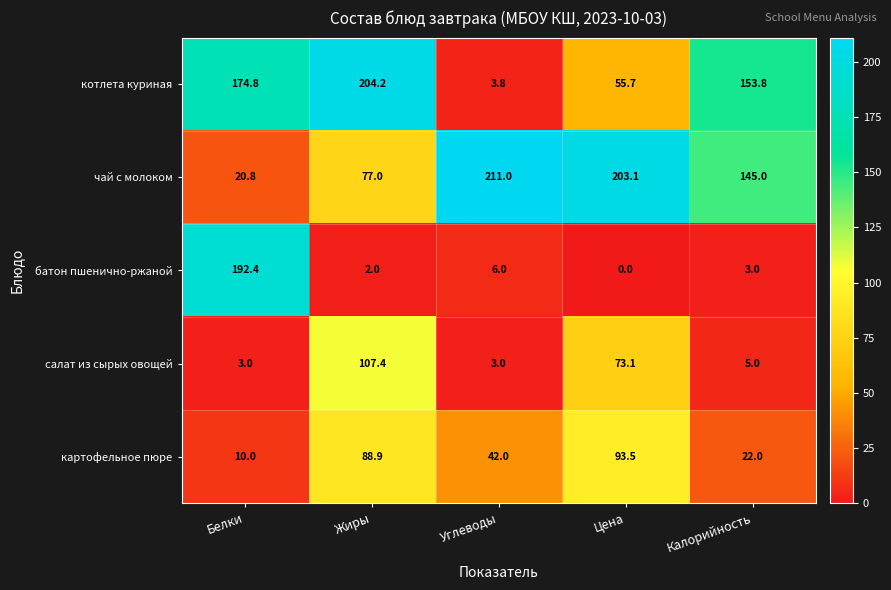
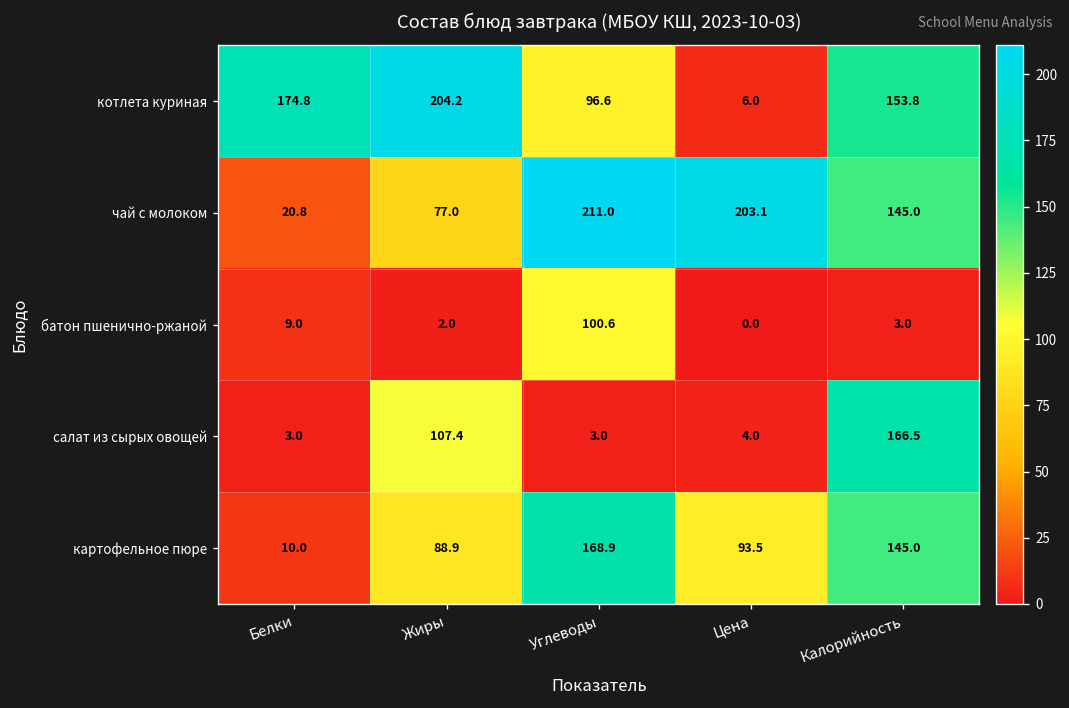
котлета куриная, Углеводы: 3.8 -> 96.6
котлета куриная, Цена: 55.7 -> 6.0
батон пшенично-ржаной, Белки: 192.4 -> 9.0
батон пшенично-ржаной, Углеводы: 6.0 -> 100.6
салат из сырых овощей, Цена: 73.1 -> 4.0
салат из сырых овощей, Калорийность: 5.0 -> 166.5
картофельное пюре, Углеводы: 42.0 -> 168.9
картофельное пюре, Калорийность: 22.0 -> 145.0
